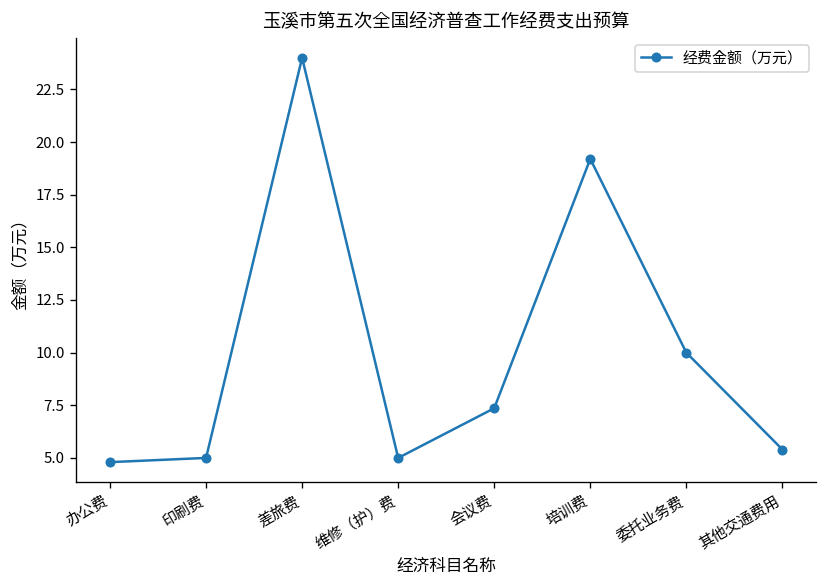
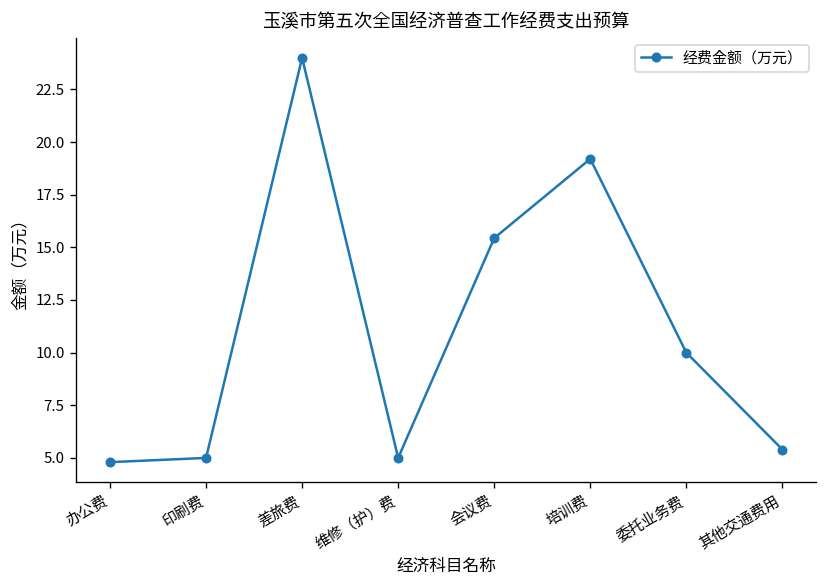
会议费: 7.4 -> 15.4
